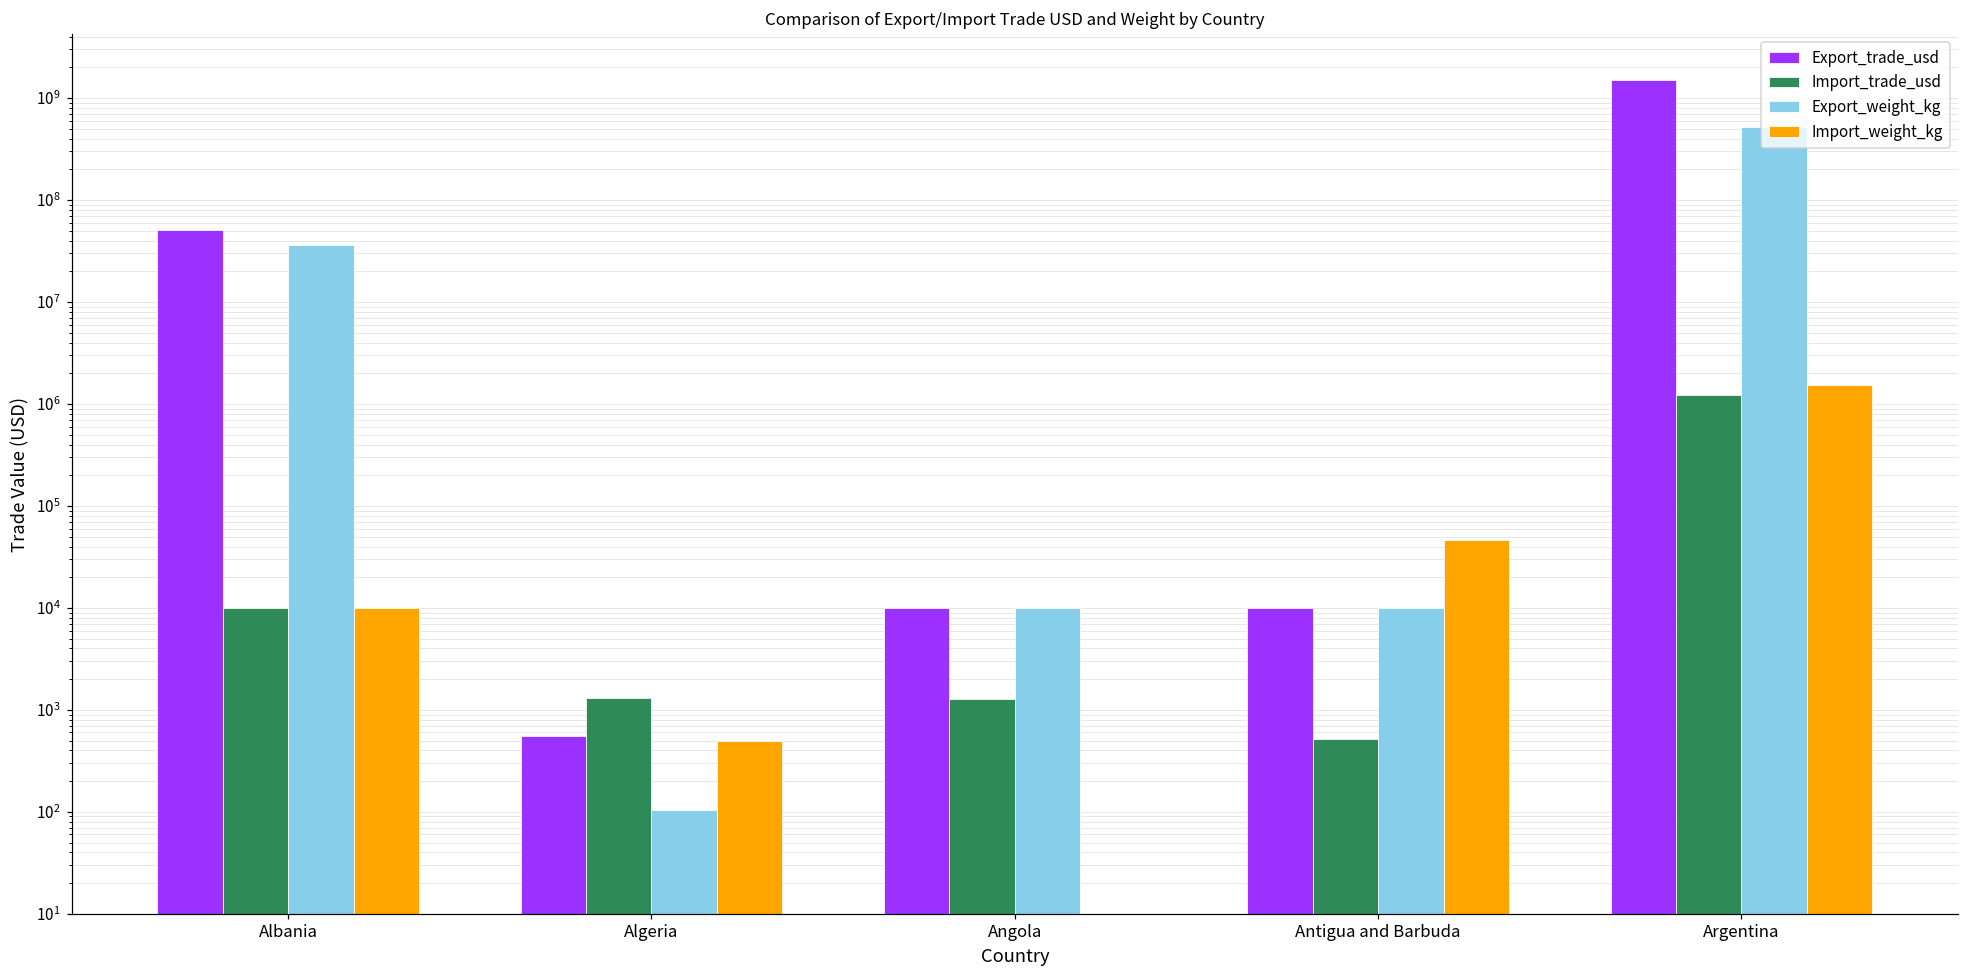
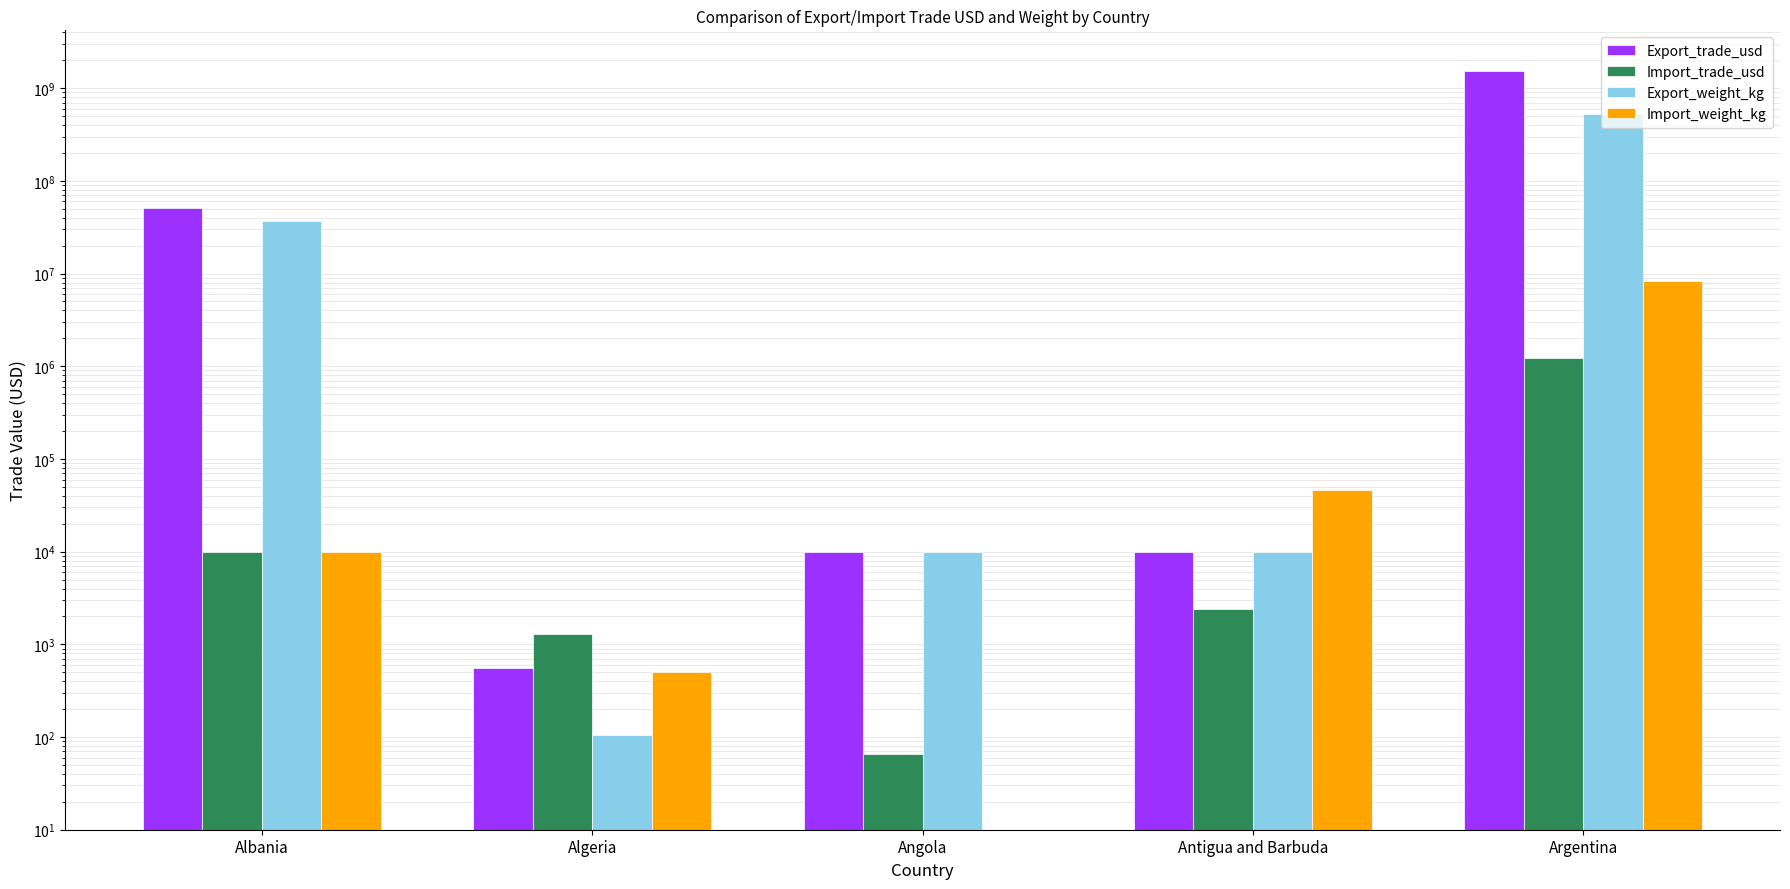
Import_trade_usd, Angola: 1300 -> 70
Import_trade_usd, Antigua and Barbuda: 500 -> 2400
Import_weight_kg, Argentina: 1500000 -> 8000000
